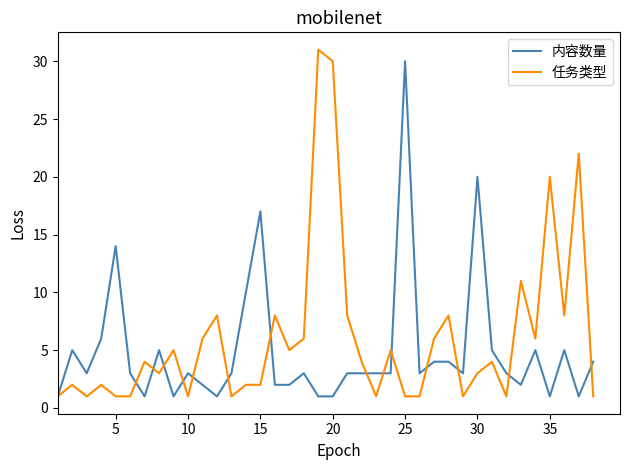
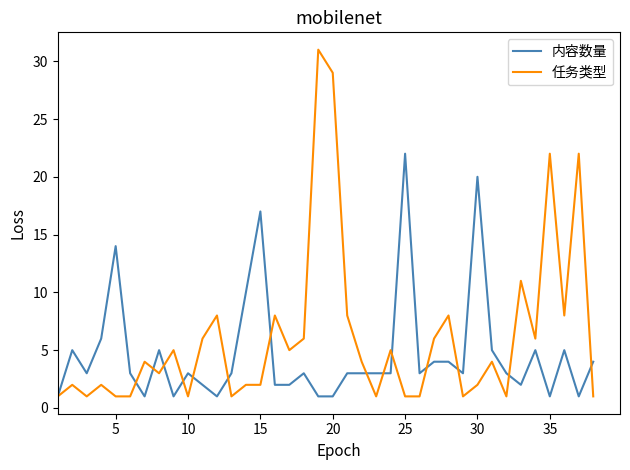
任务类型, 20: 30 -> 29
内容数量, 25: 30 -> 22
任务类型, 30: 3 -> 2
任务类型, 35: 20 -> 22
